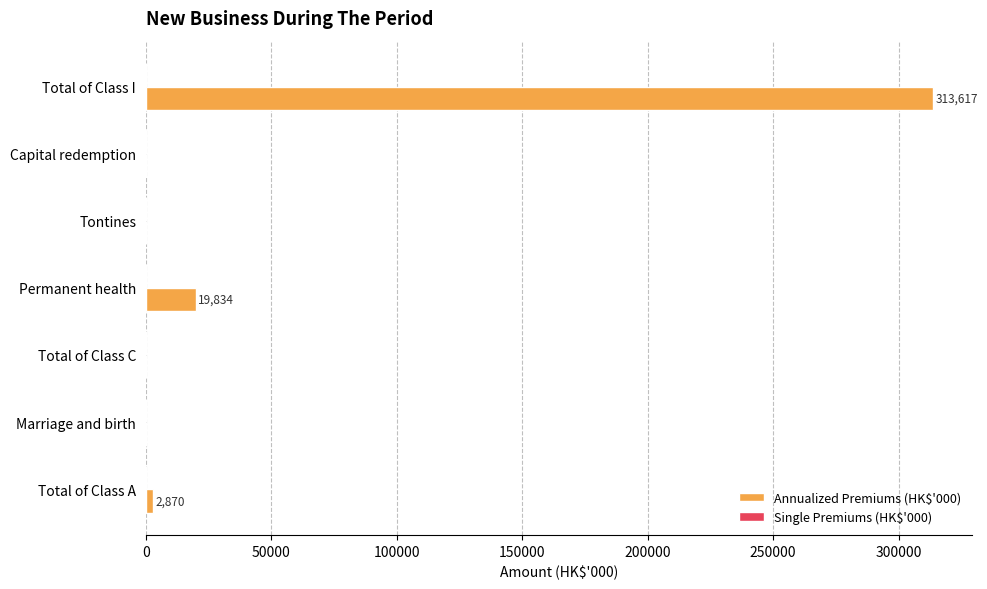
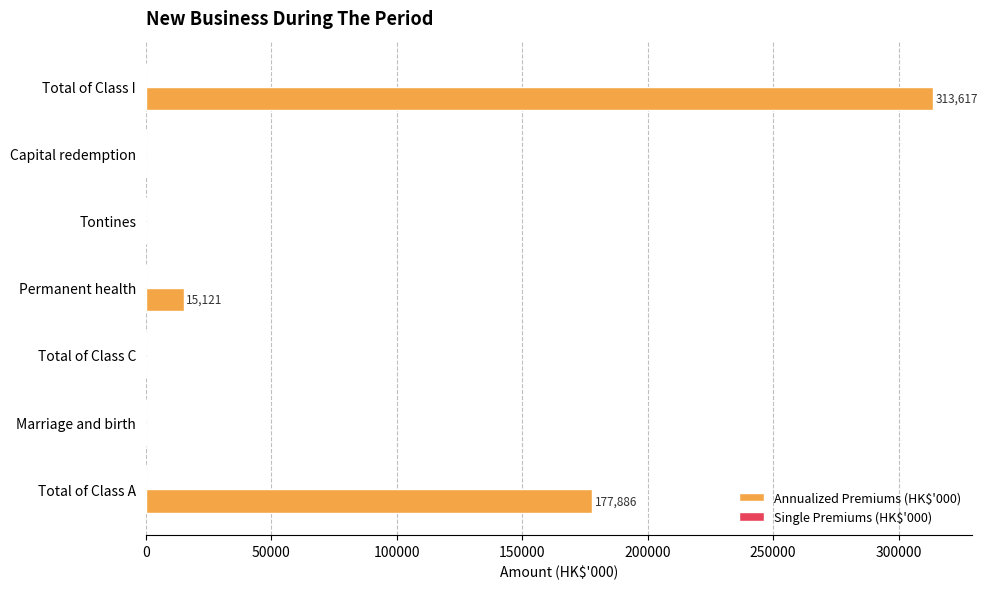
Annualized Premiums (HK$'000), Permanent health: 19,834 -> 15,121
Annualized Premiums (HK$'000), Total of Class A: 2,870 -> 177,886
